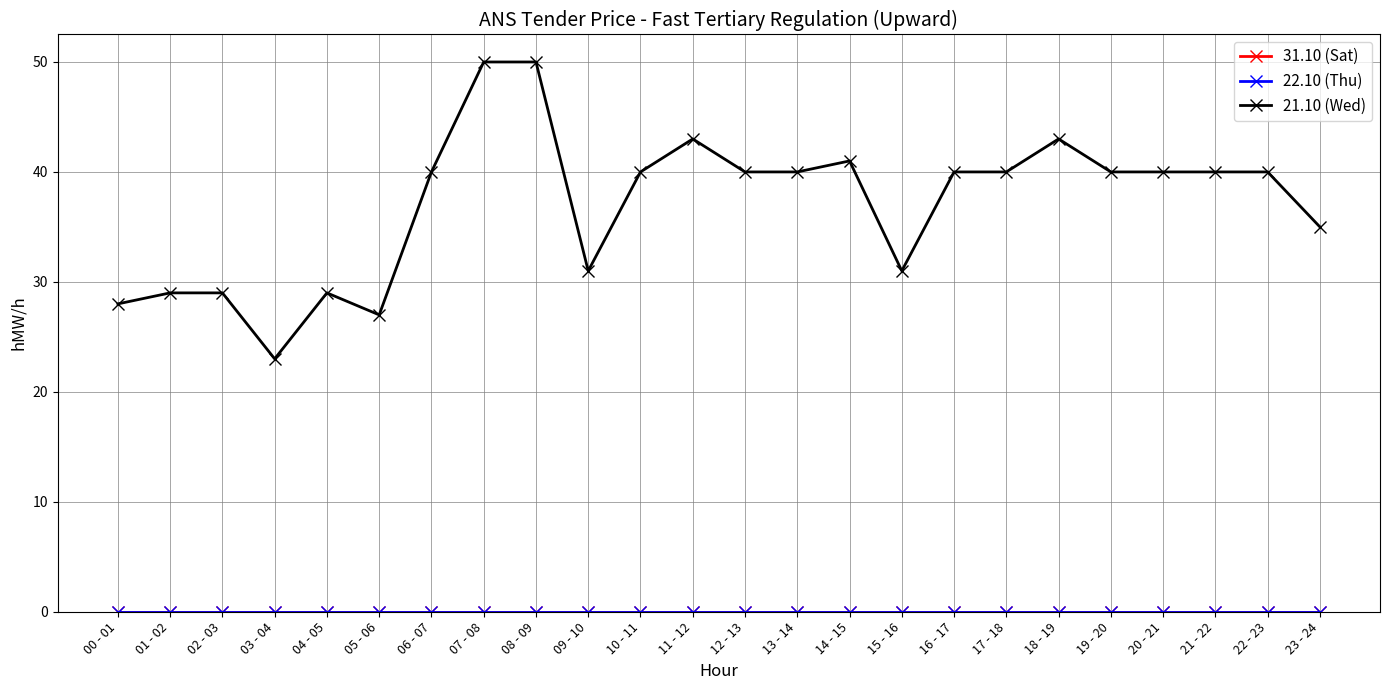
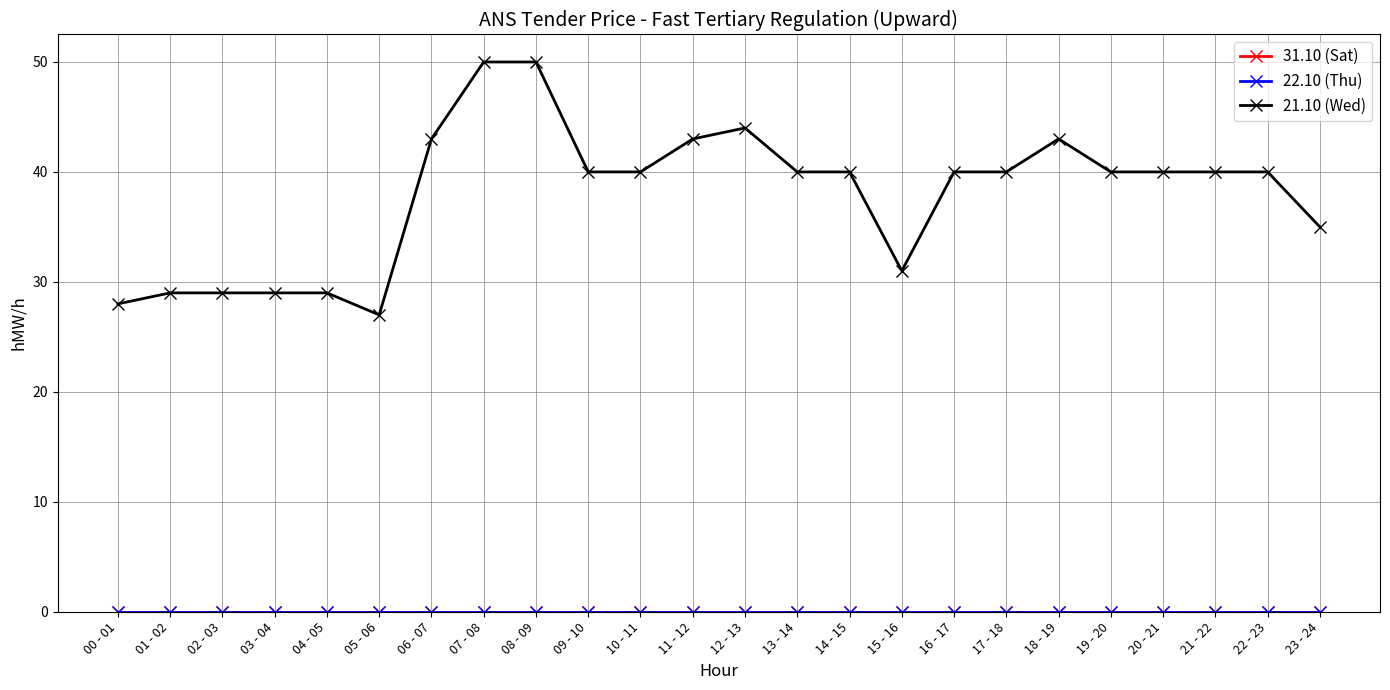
21.10 (Wed), 03 - 04: 23 -> 29
21.10 (Wed), 06 - 07: 40 -> 43
21.10 (Wed), 09 - 10: 31 -> 40
21.10 (Wed), 12 - 13: 40 -> 44
21.10 (Wed), 14 - 15: 41 -> 40
